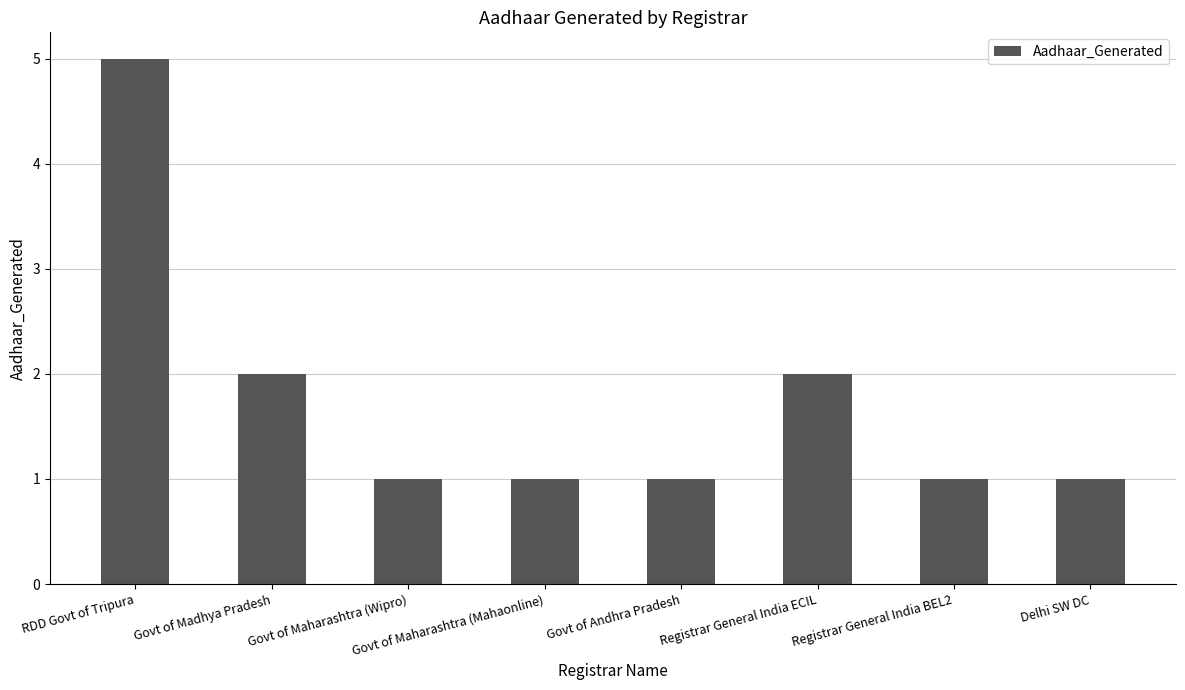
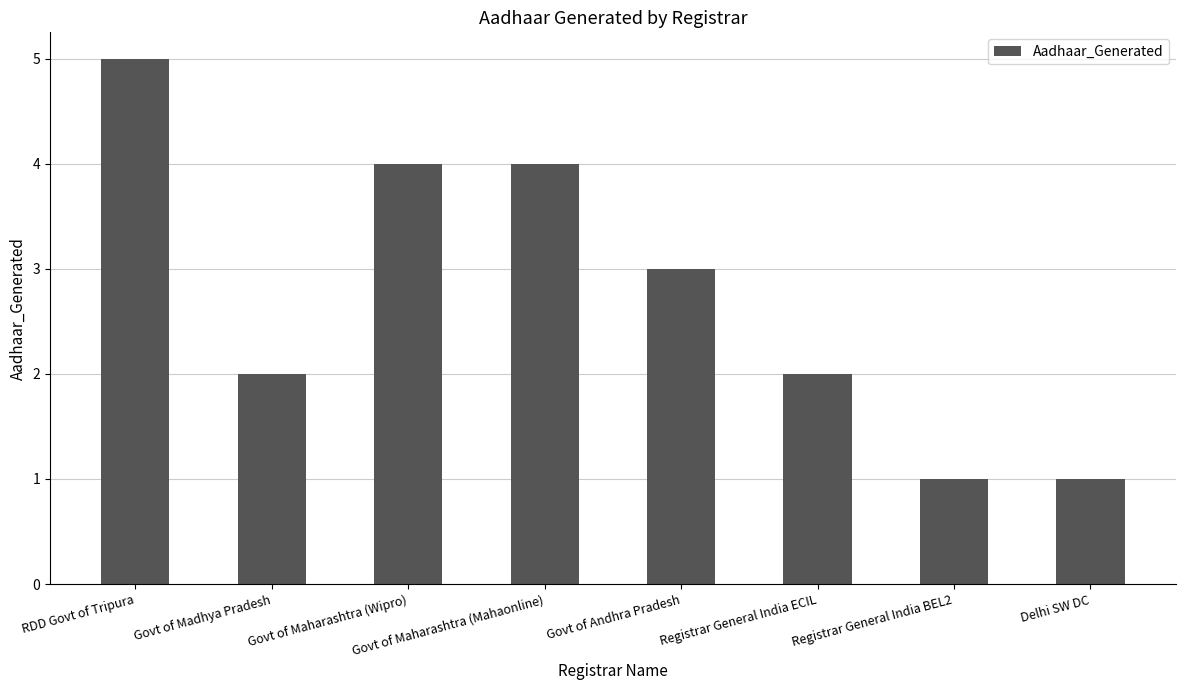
Govt of Maharashtra (Wipro): 1 -> 4
Govt of Maharashtra (Mahaonline): 1 -> 4
Govt of Andhra Pradesh: 1 -> 3
